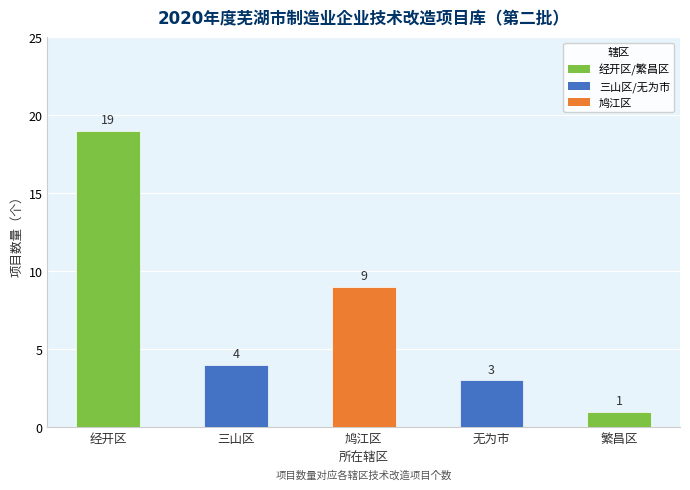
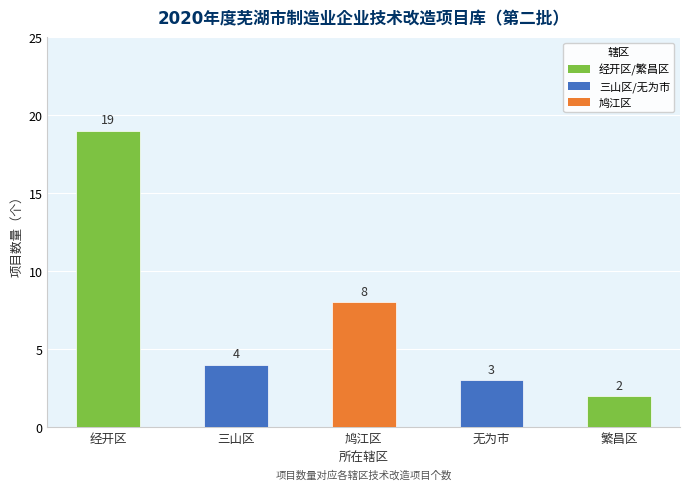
鸠江区: 9 -> 8
繁昌区: 1 -> 2
